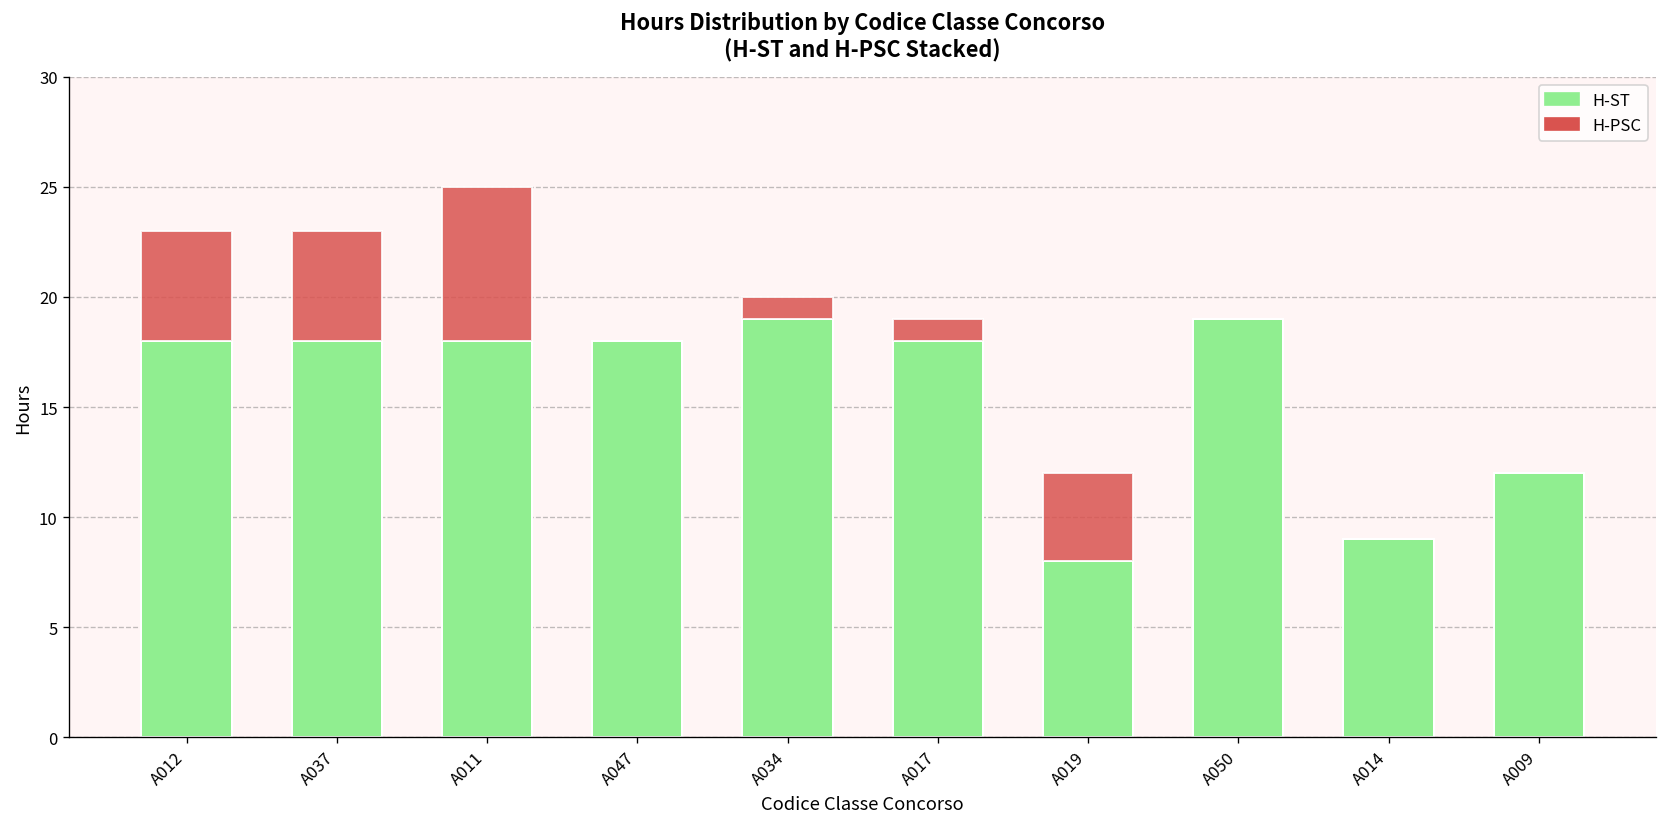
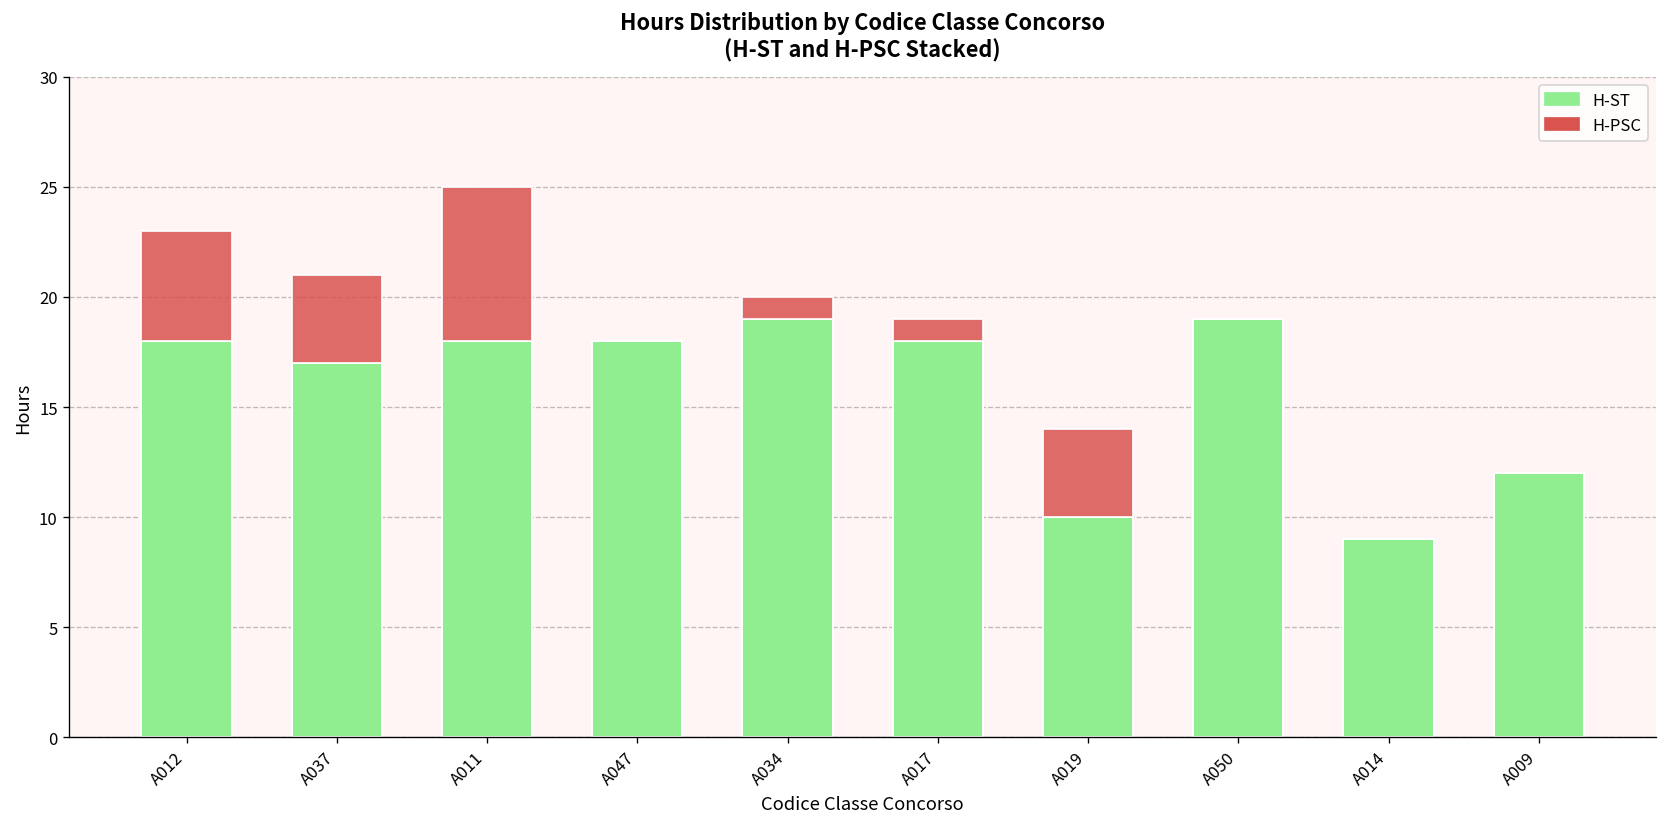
H-ST, A037: 18 -> 17
H-PSC, A037: 5 -> 4
H-ST, A019: 8 -> 10
